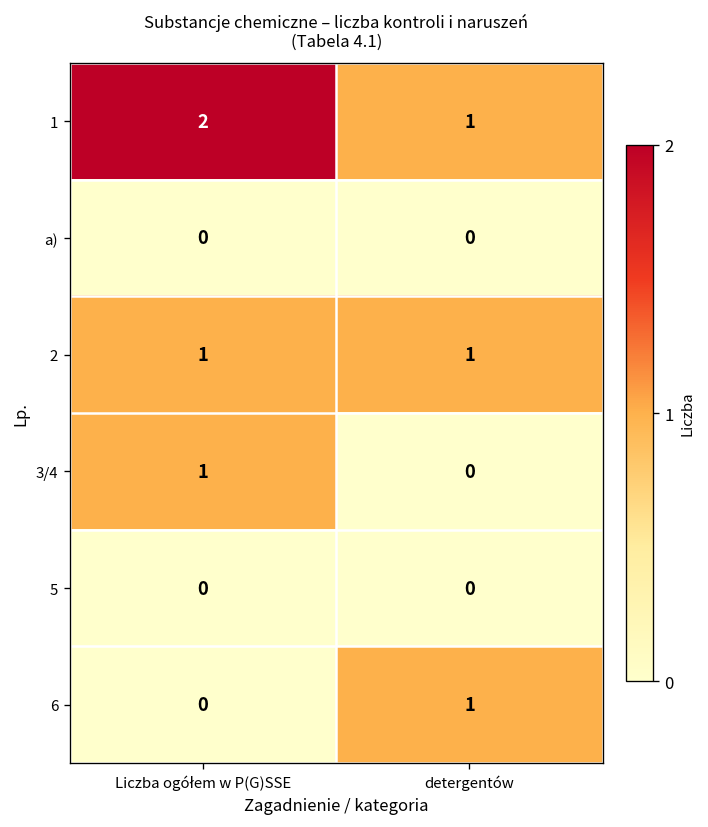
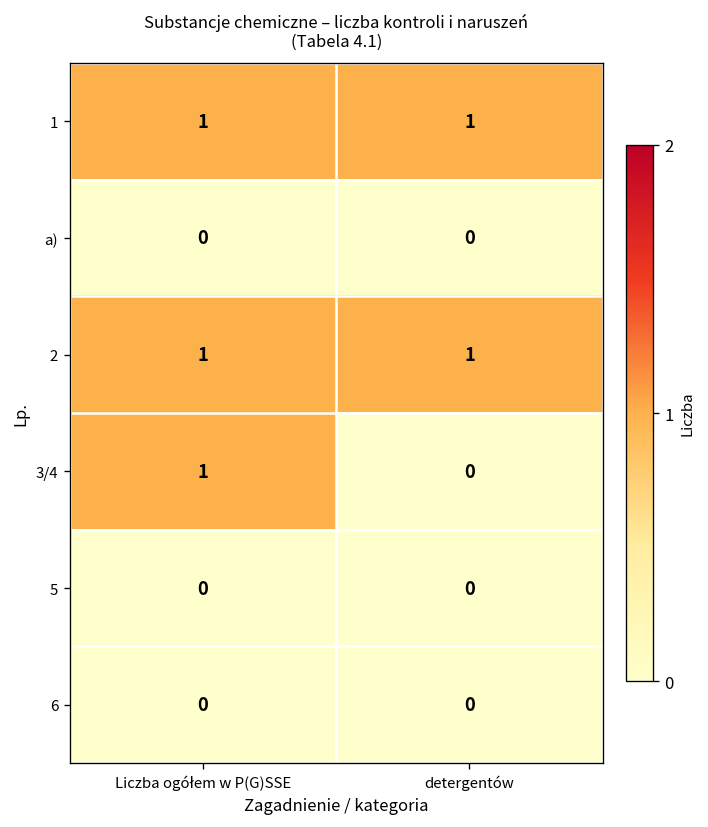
1, Liczba ogółem w P(G)SSE: 2 -> 1
6, detergentów: 1 -> 0
